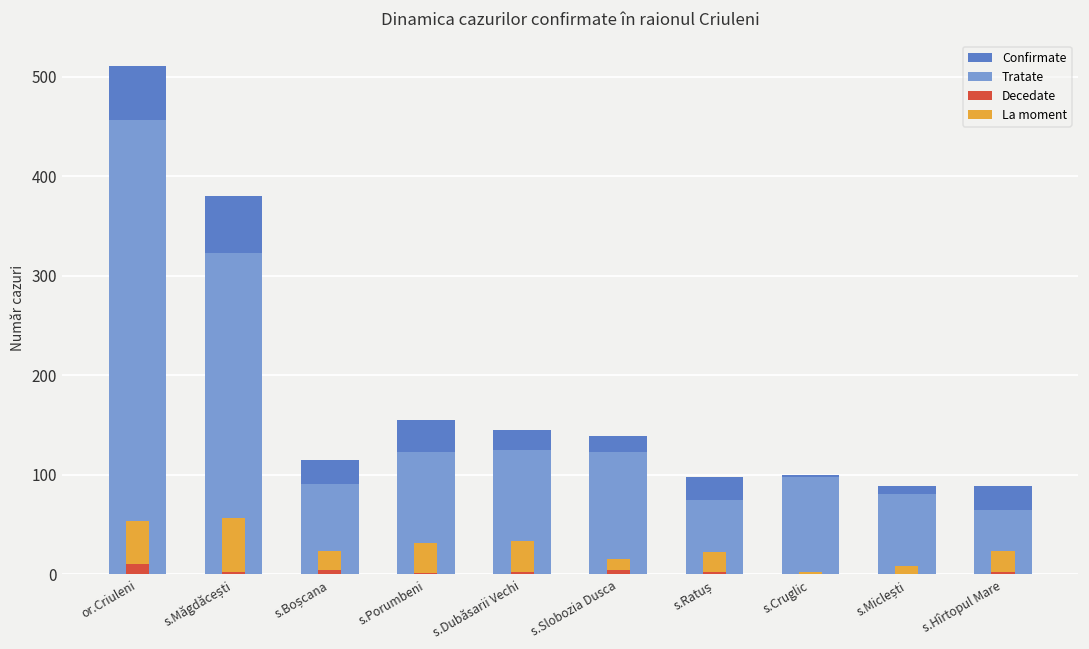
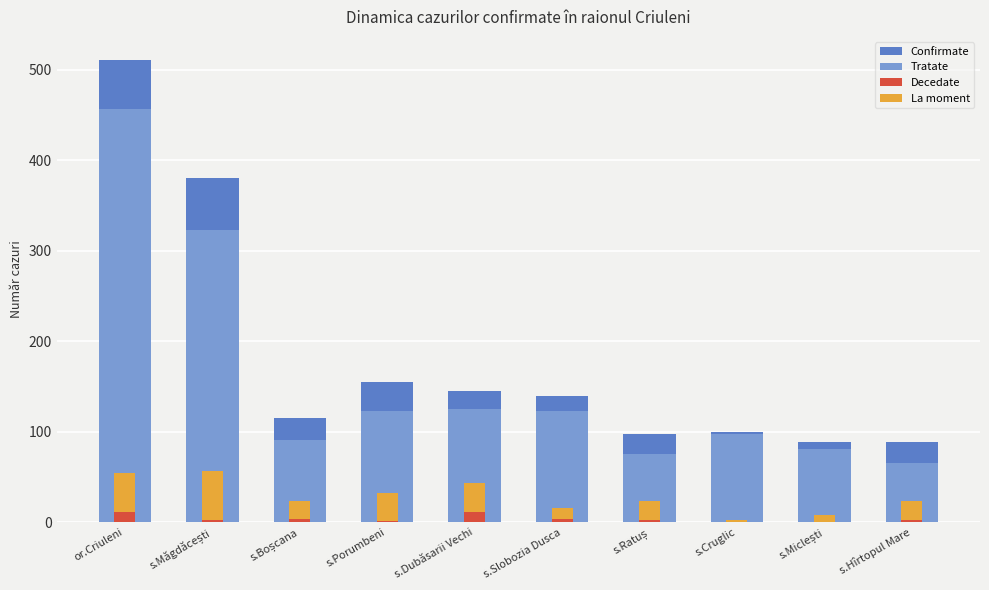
Decedate, s.Dubăsarii Vechi: 0 -> 10
